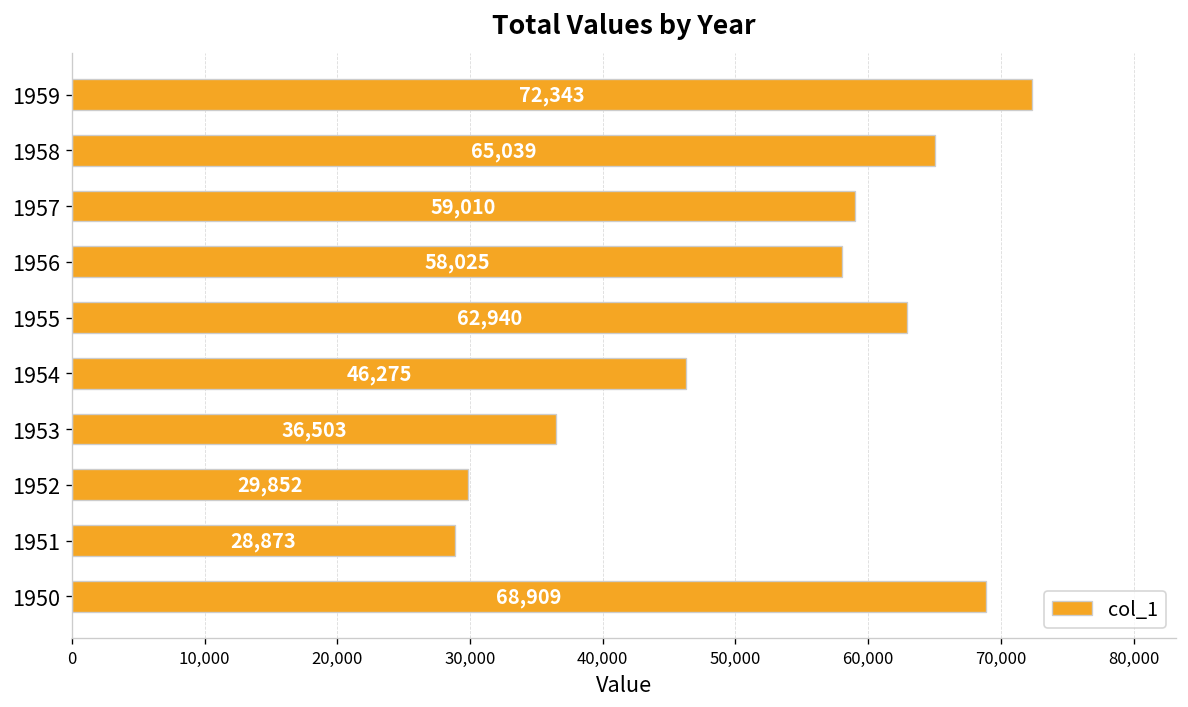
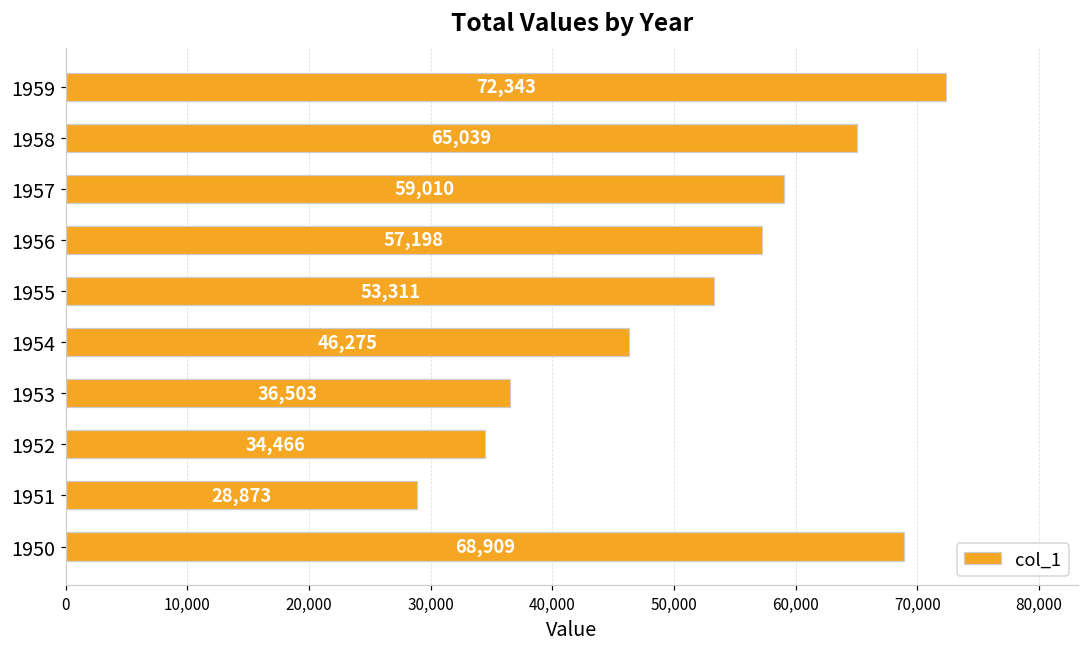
1956: 58,025 -> 57,198
1955: 62,940 -> 53,311
1952: 29,852 -> 34,466
